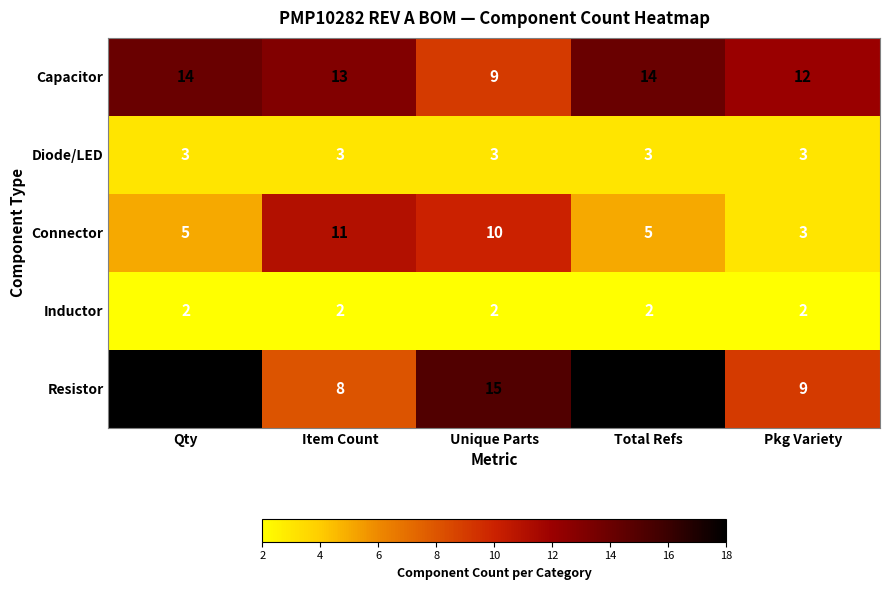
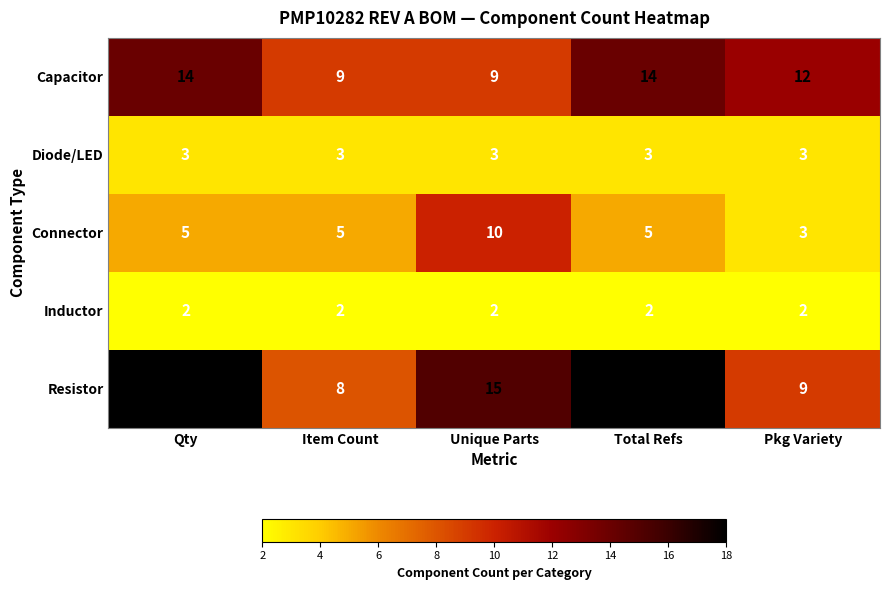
Capacitor, Item Count: 13 -> 9
Connector, Item Count: 11 -> 5
